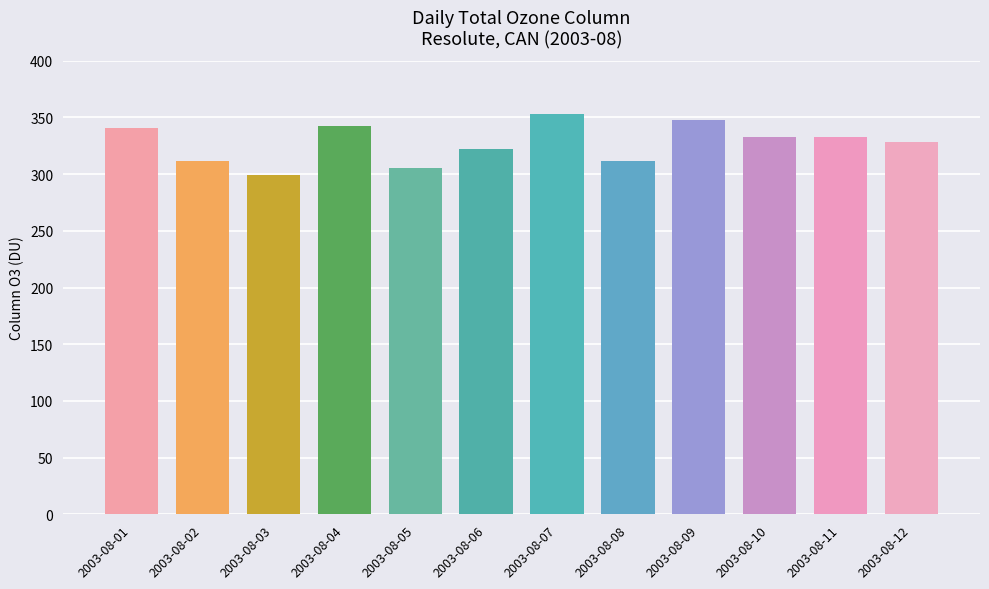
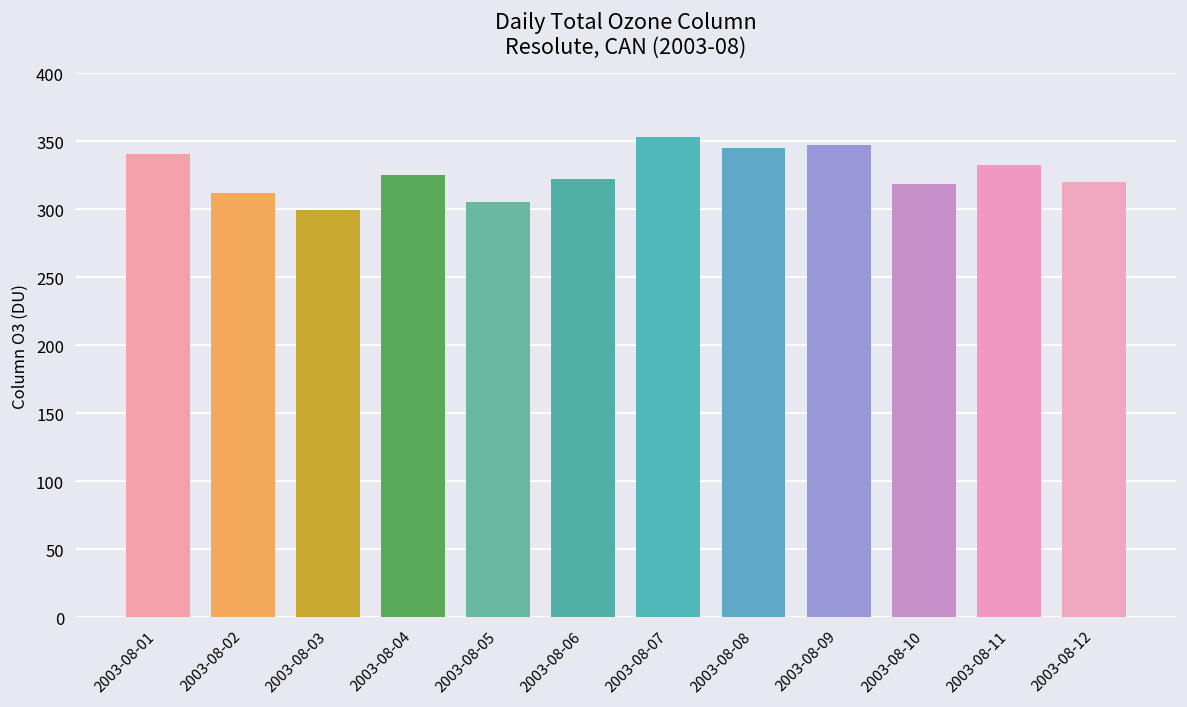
2003-08-04: 342 -> 325
2003-08-08: 312 -> 345
2003-08-10: 333 -> 318
2003-08-12: 329 -> 320
